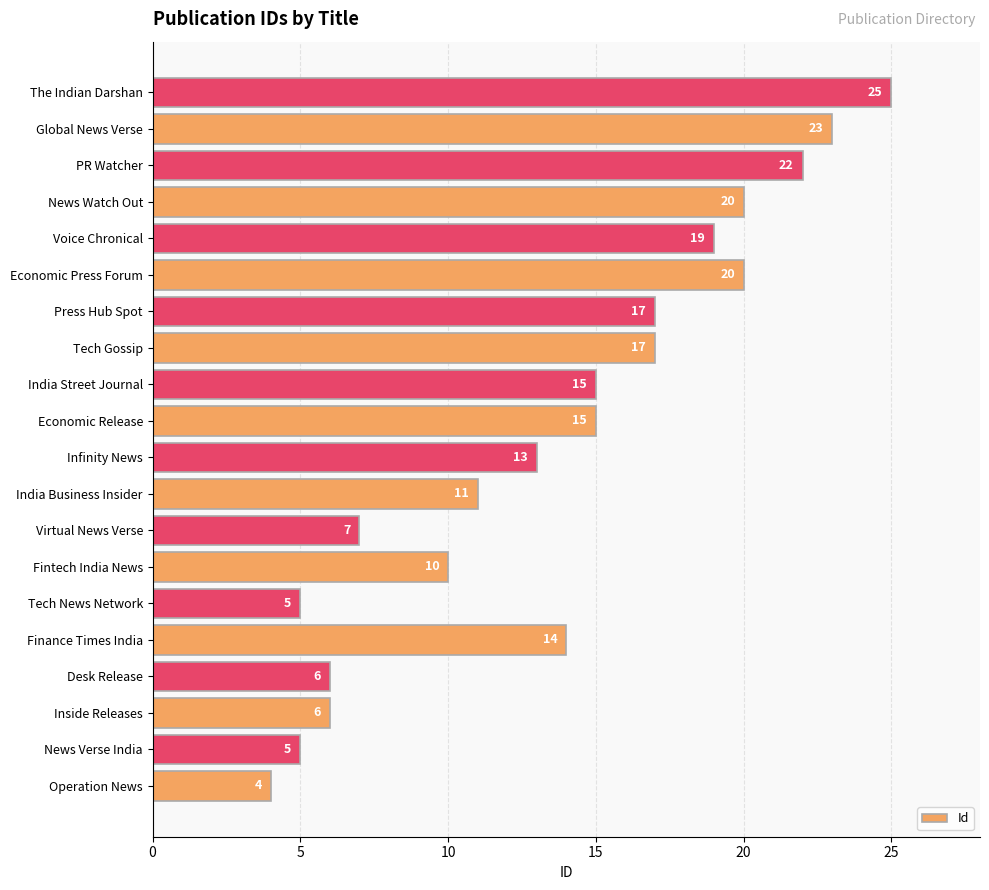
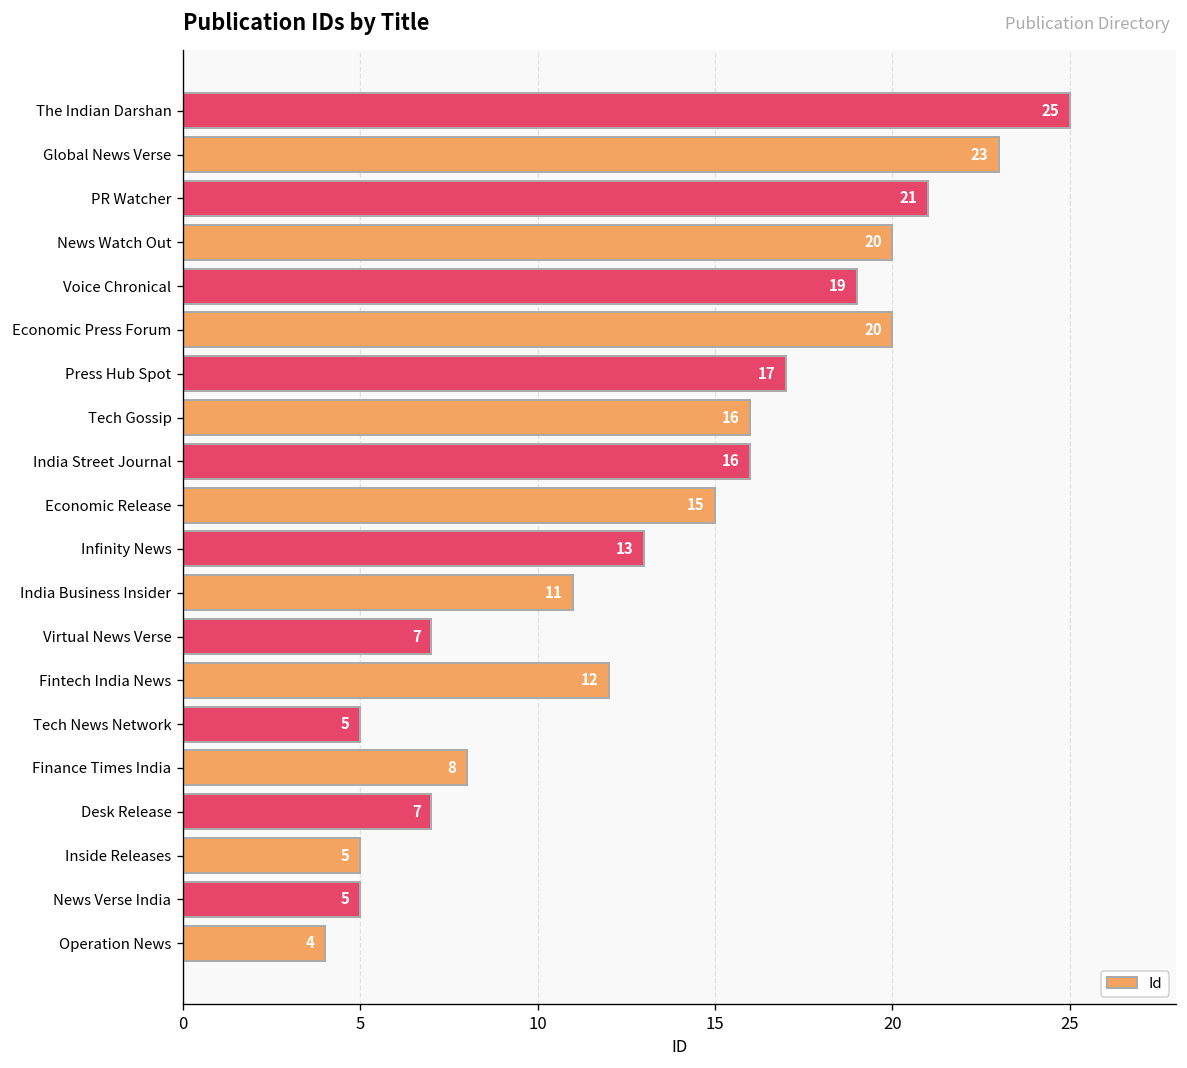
PR Watcher: 22 -> 21
Tech Gossip: 17 -> 16
India Street Journal: 15 -> 16
Fintech India News: 10 -> 12
Finance Times India: 14 -> 8
Desk Release: 6 -> 7
Inside Releases: 6 -> 5
